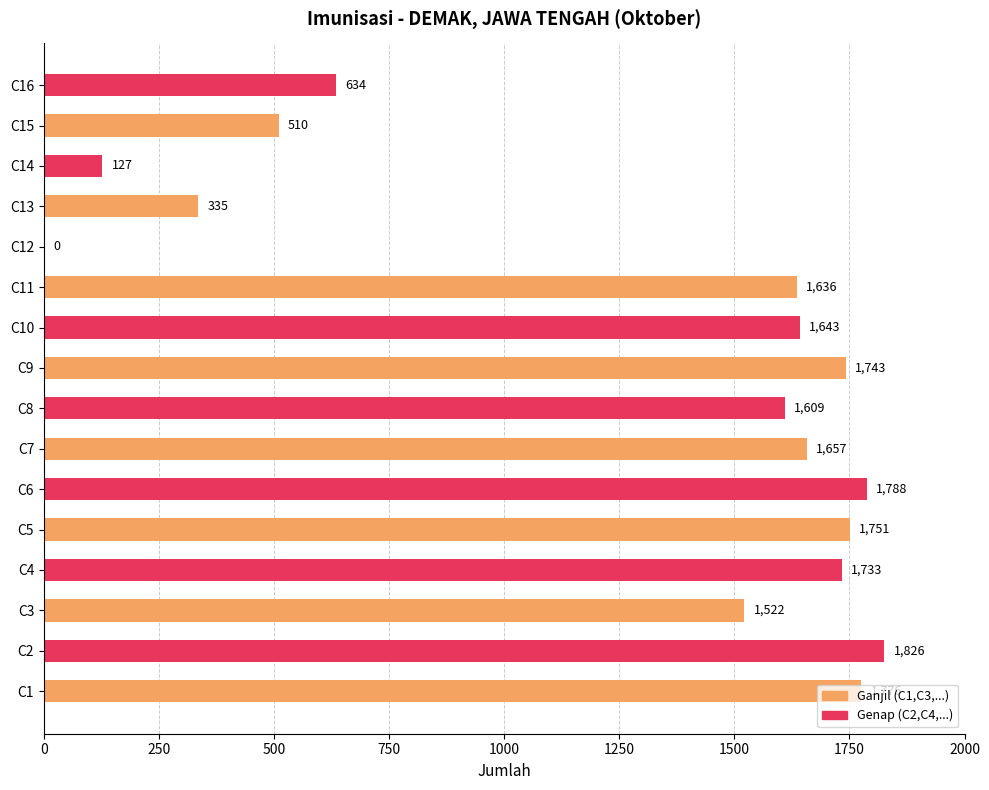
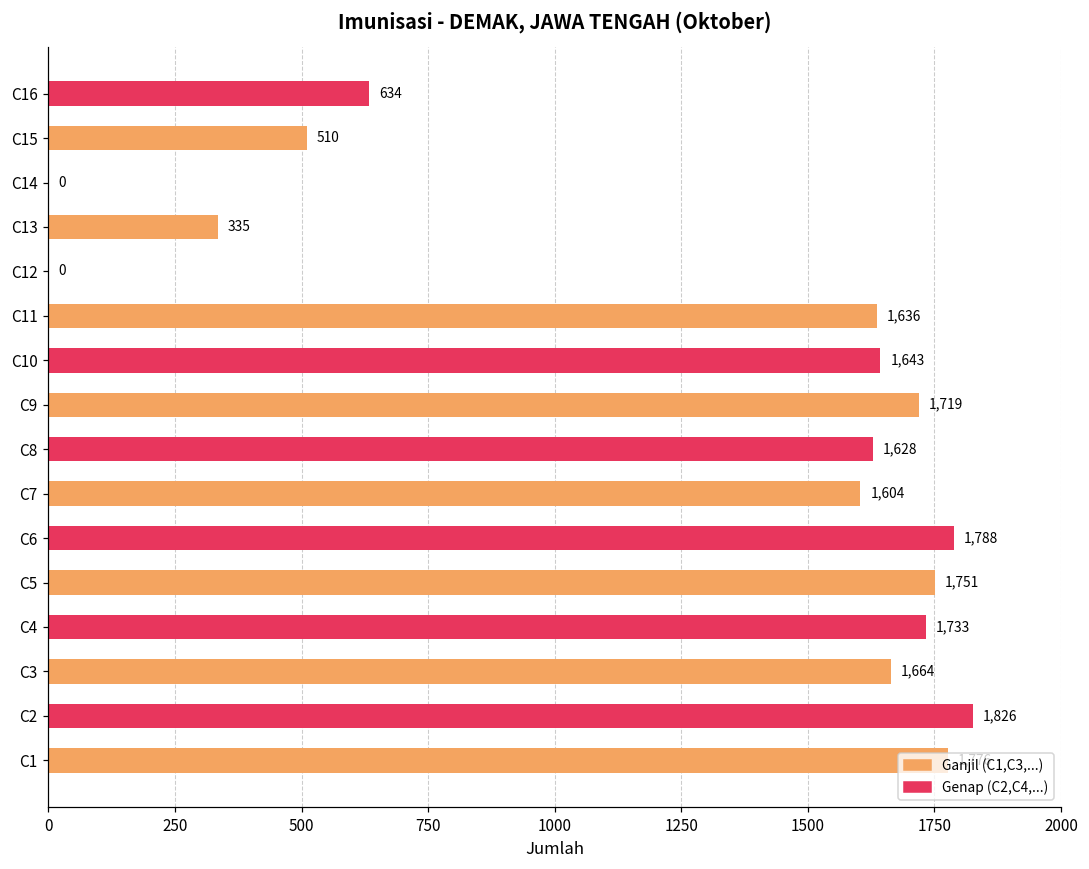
C14: 127 -> 0
C9: 1,743 -> 1,719
C8: 1,609 -> 1,628
C7: 1,657 -> 1,604
C3: 1,522 -> 1,664
